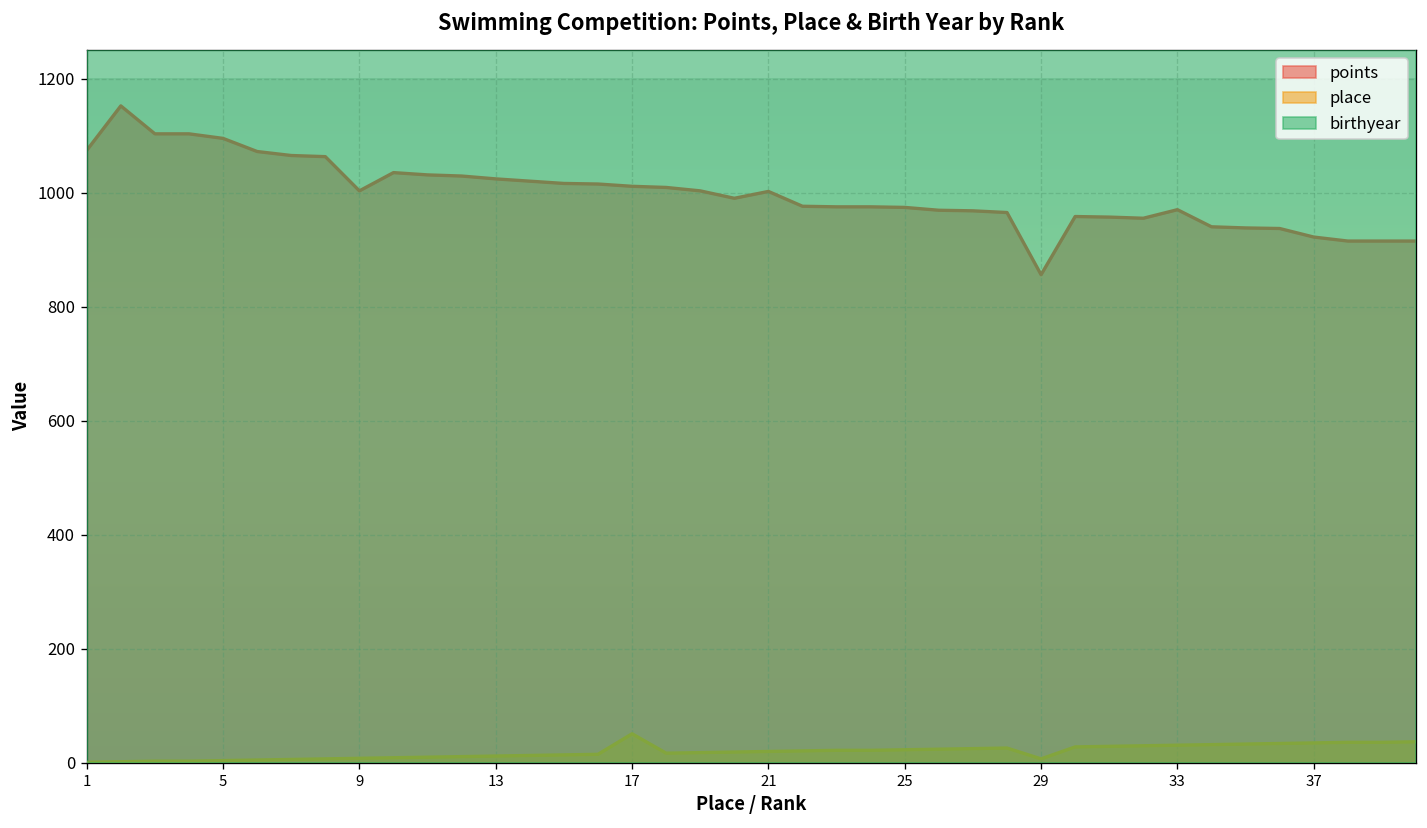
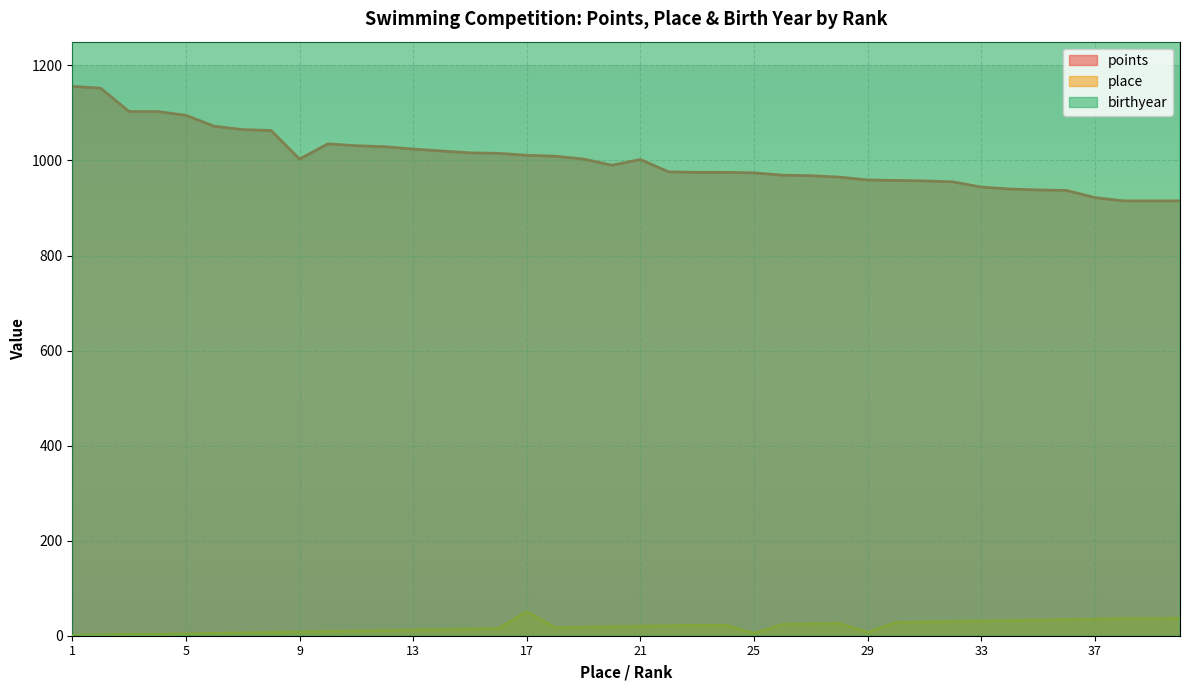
points, 1: 1070 -> 1160
place, 25: 20 -> 10
points, 29: 860 -> 960
points, 33: 970 -> 940
